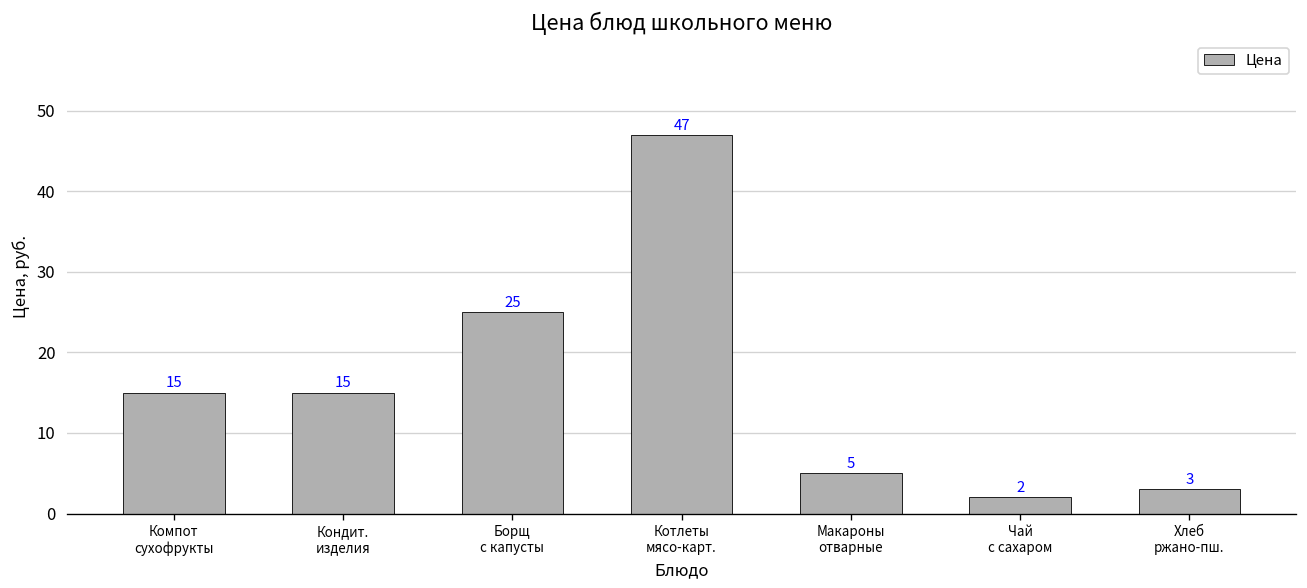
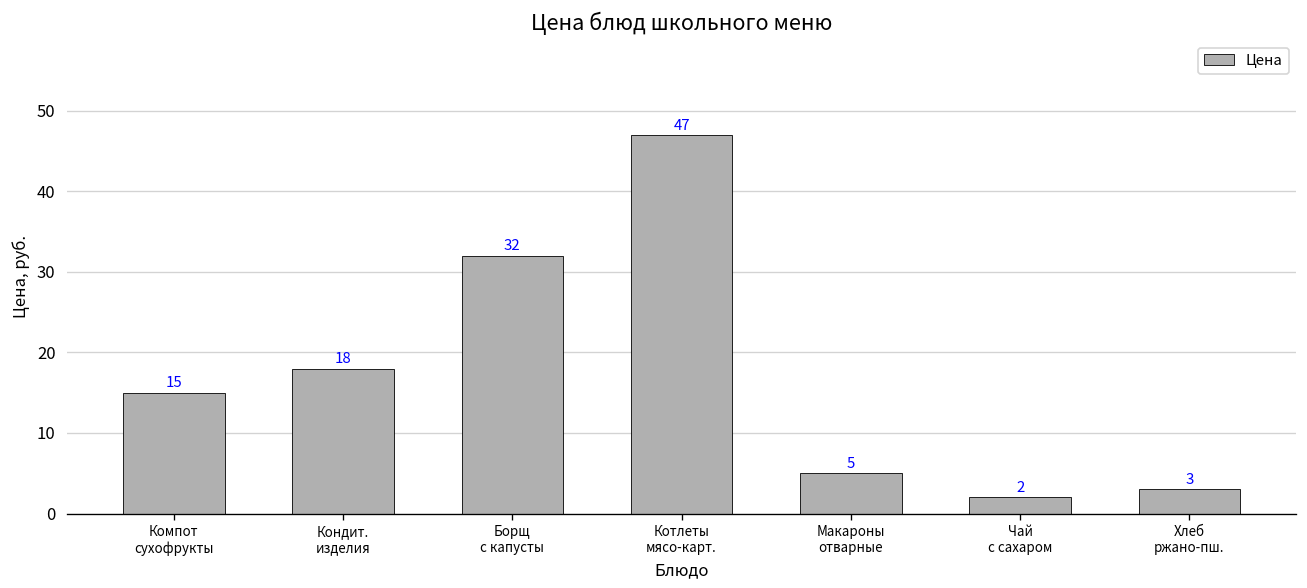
Кондит. изделия: 15 -> 18
Борщ с капусты: 25 -> 32
